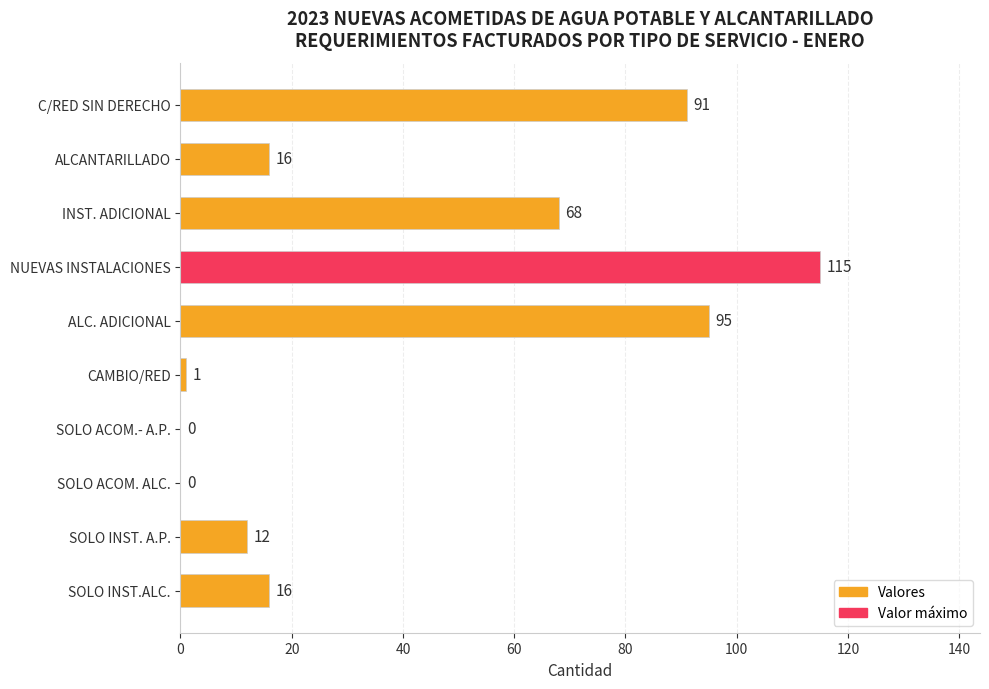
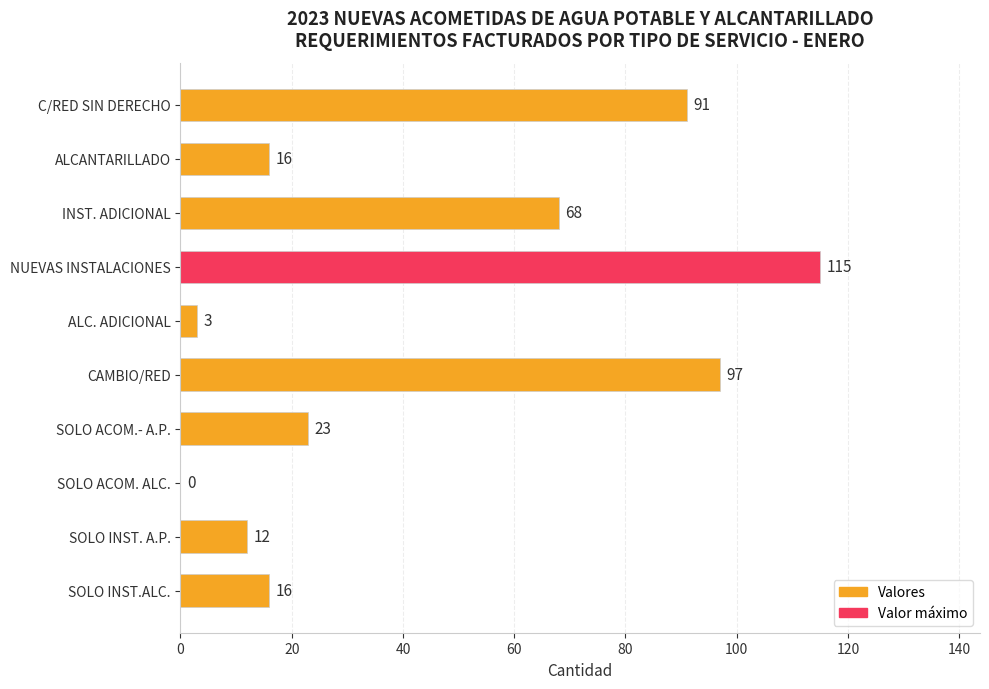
ALC. ADICIONAL: 95 -> 3
CAMBIO/RED: 1 -> 97
SOLO ACOM.- A.P.: 0 -> 23
